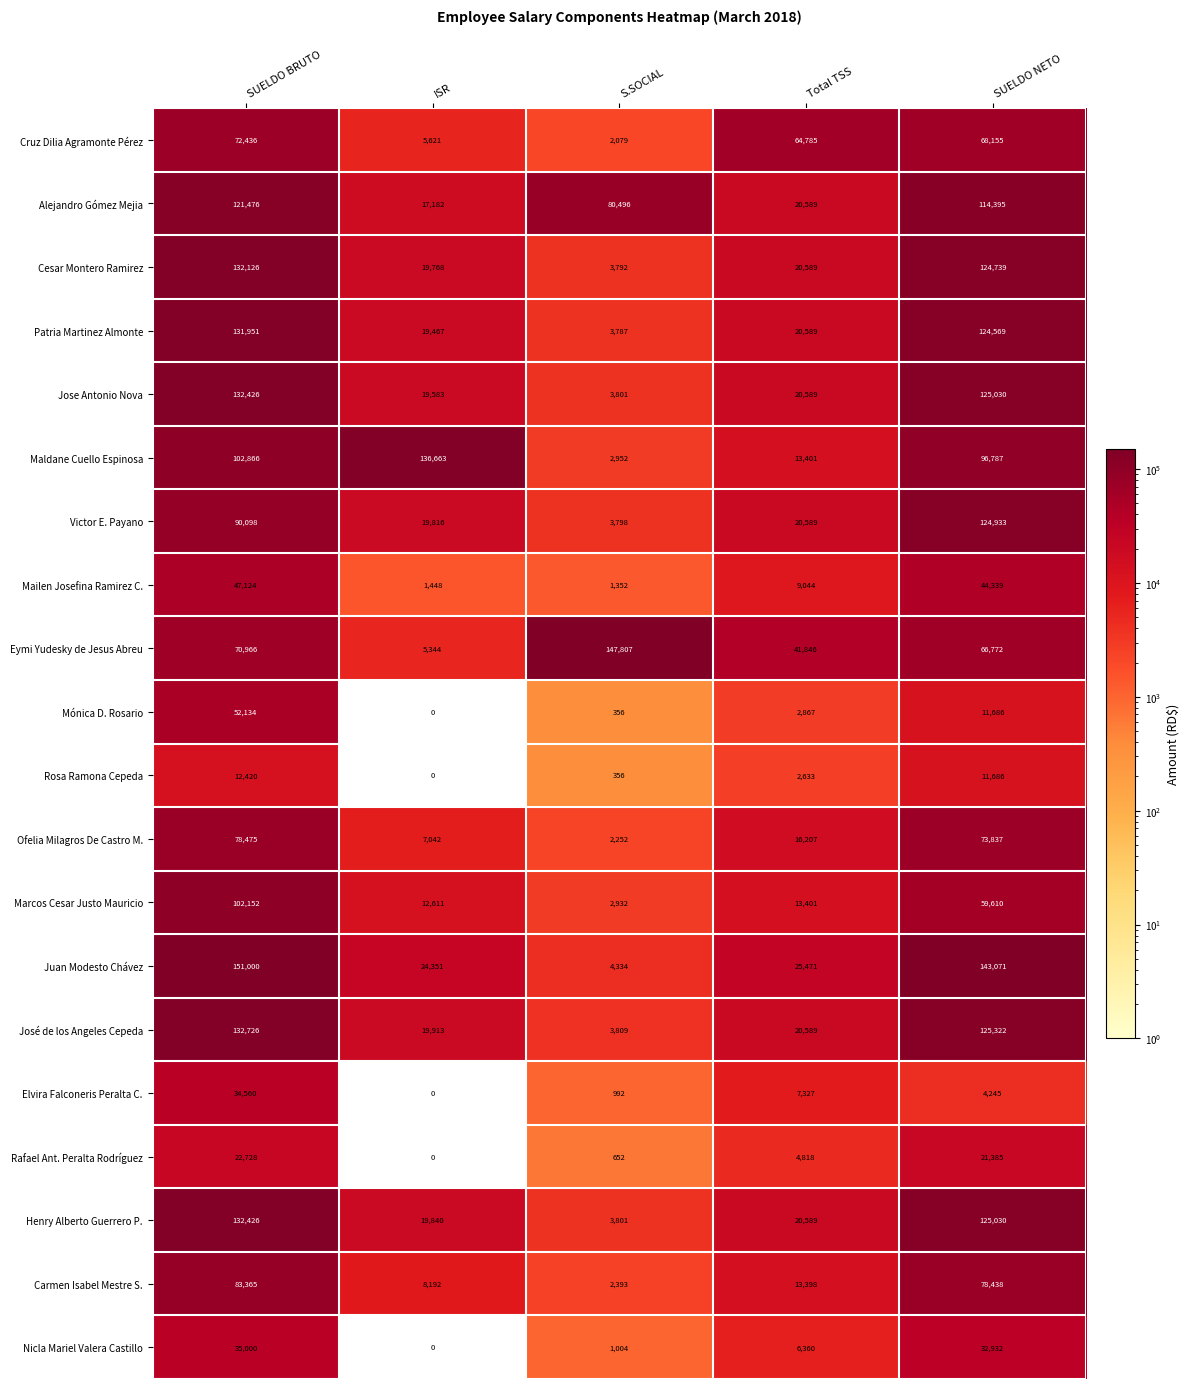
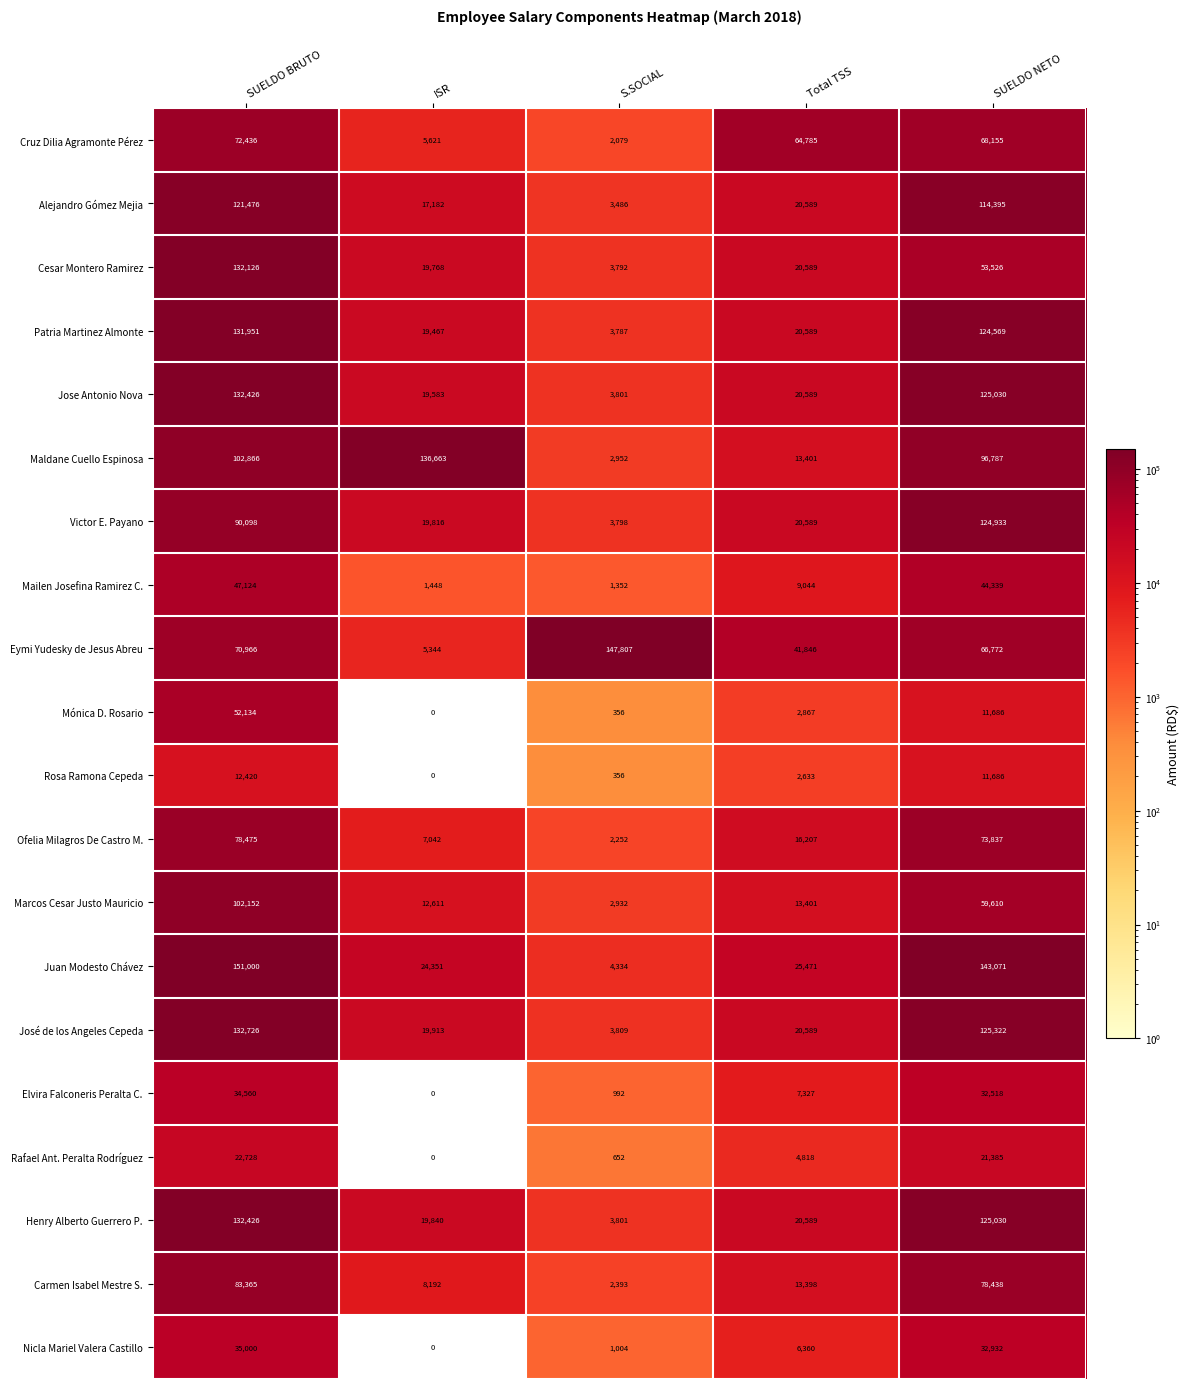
Alejandro Gómez Mejia, S.SOCIAL: 80,496 -> 3,486
Cesar Montero Ramirez, SUELDO NETO: 124,739 -> 53,526
Elvira Falconeris Peralta C., SUELDO NETO: 4,245 -> 32,518
